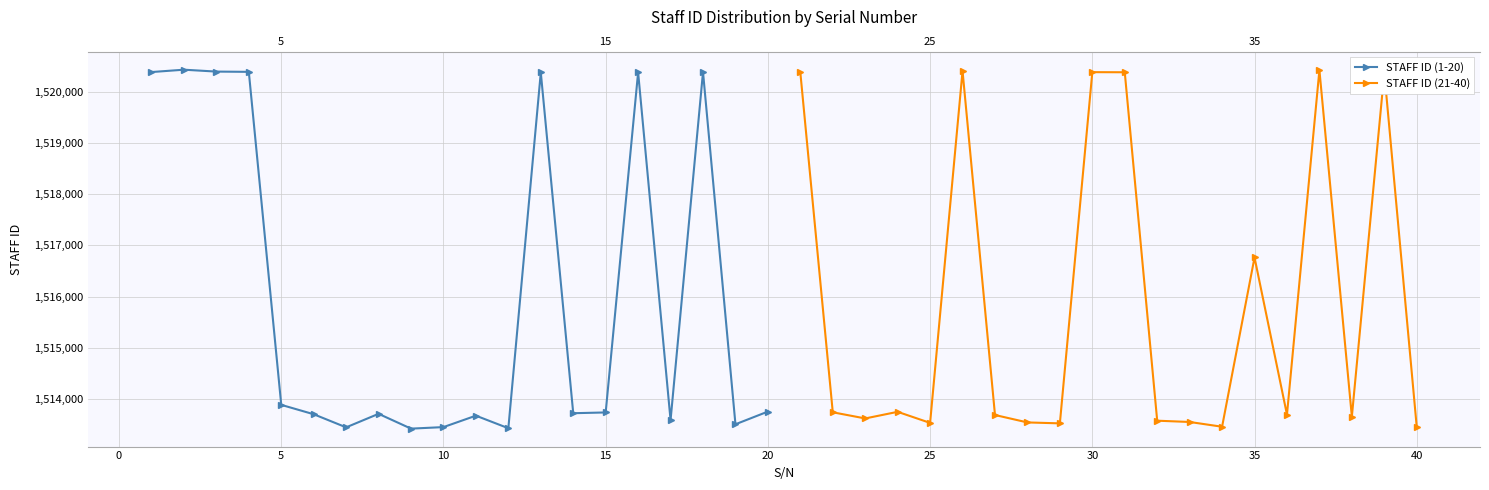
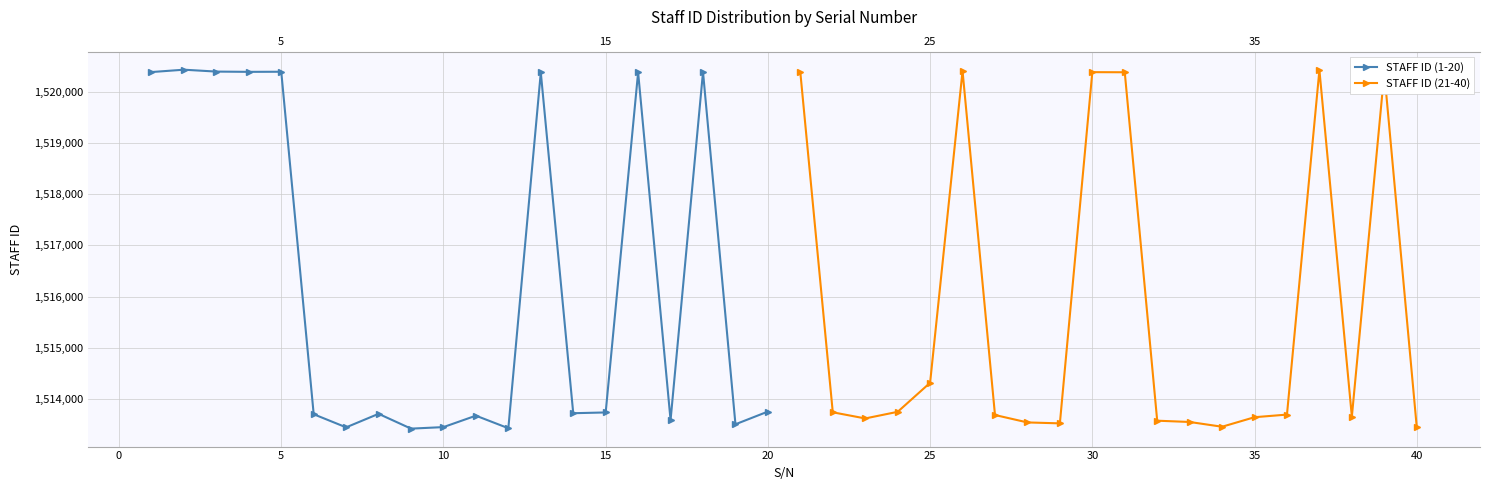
STAFF ID (1-20), 5: 1,513,900 -> 1,520,400
STAFF ID (21-40), 25: 1,513,500 -> 1,514,300
STAFF ID (21-40), 35: 1,516,800 -> 1,513,600
